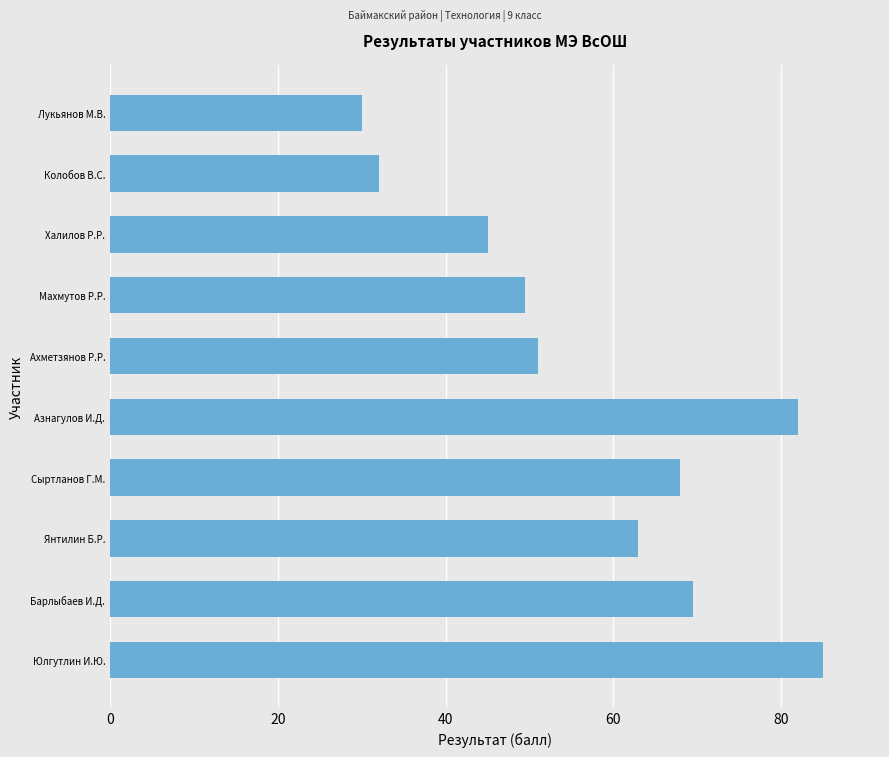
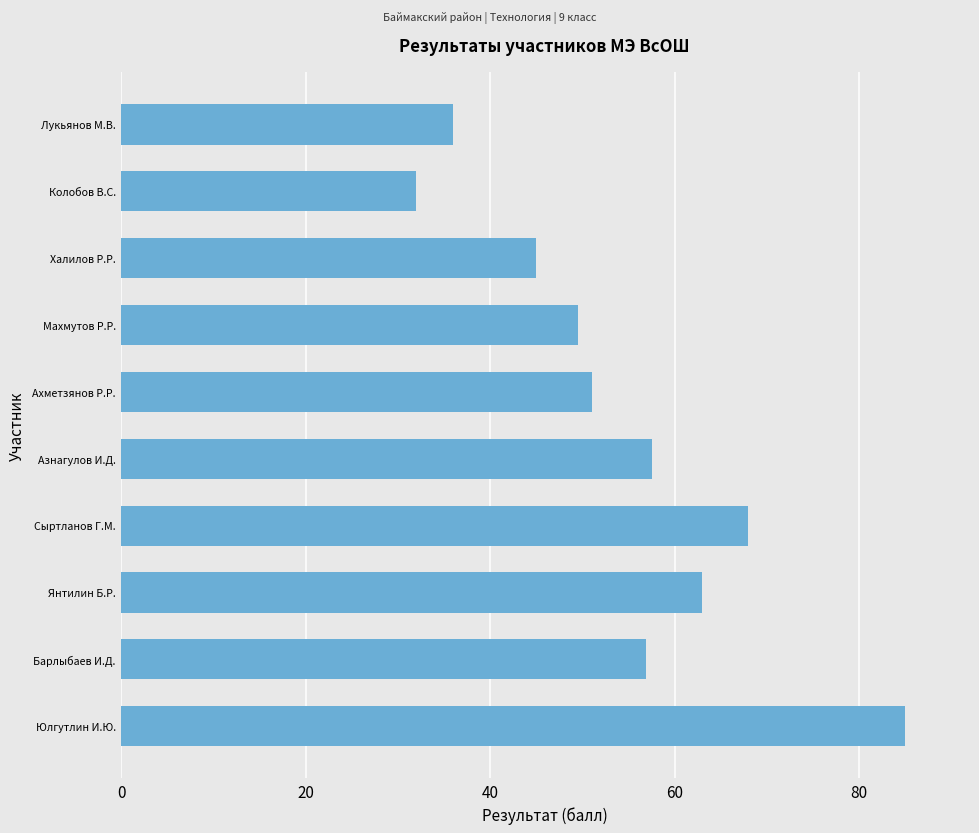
Лукьянов М.В.: 30 -> 36
Азнагулов И.Д.: 82 -> 58
Барлыбаев И.Д.: 70 -> 57
